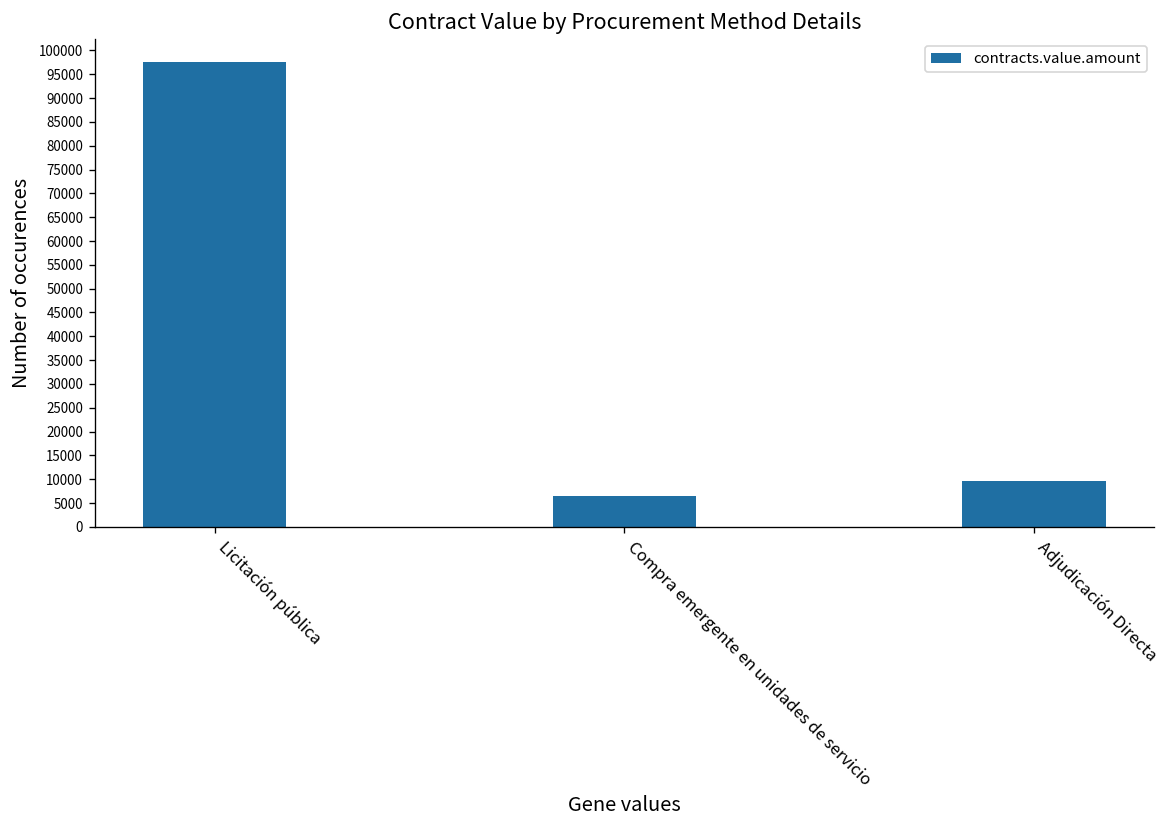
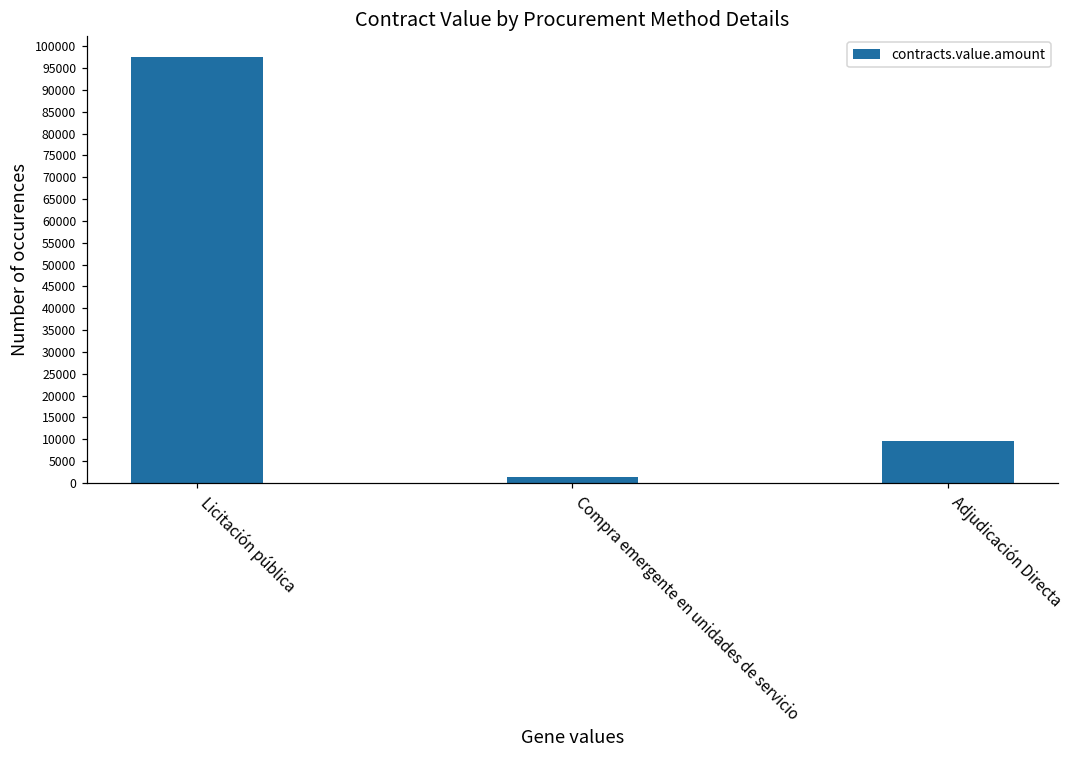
Compra emergente en unidades de servicio: 6000 -> 1000
